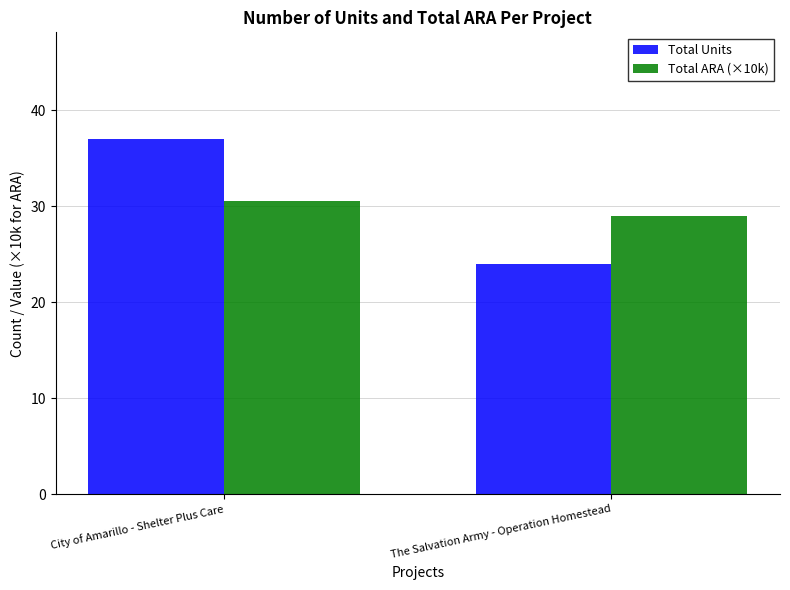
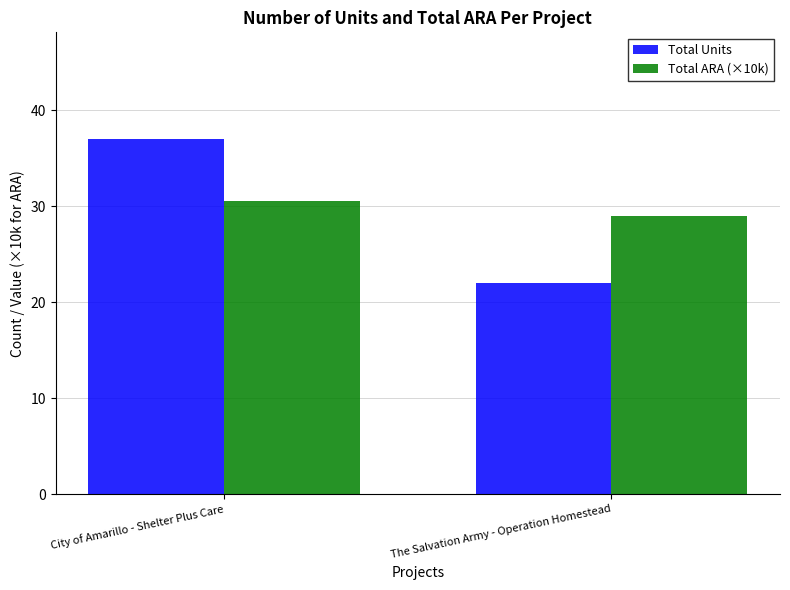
Total Units, The Salvation Army - Operation Homestead: 24 -> 22
